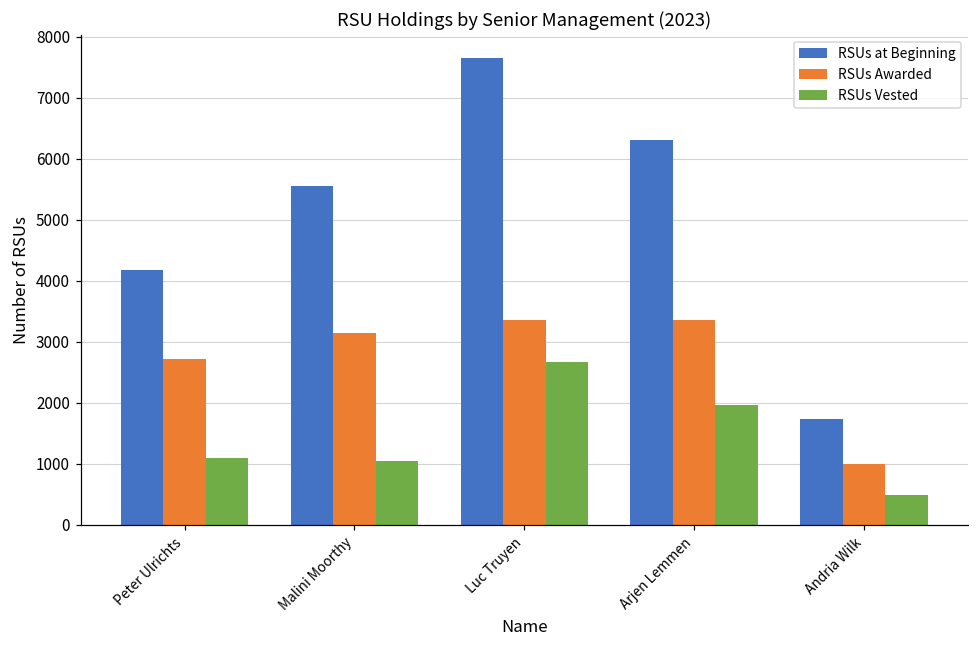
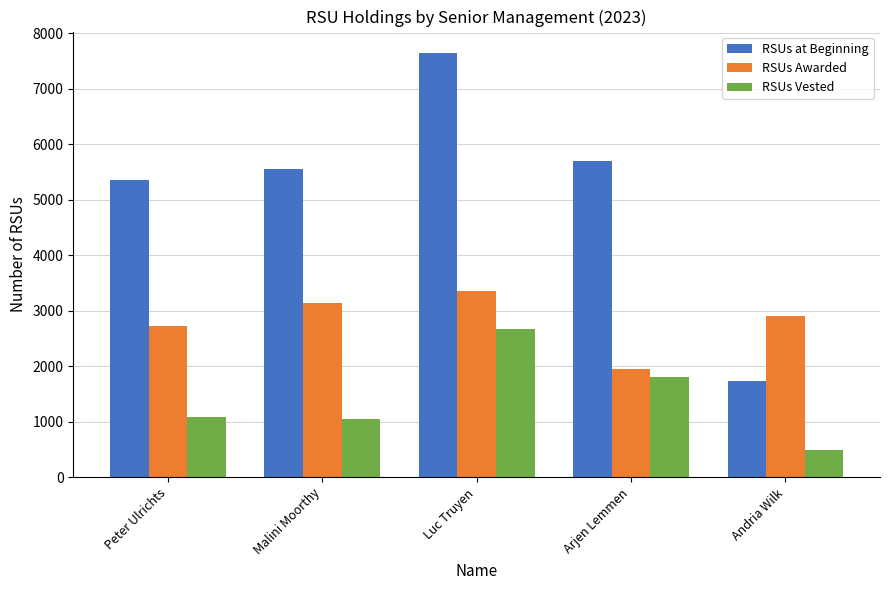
RSUs at Beginning, Peter Ulrichts: 4200 -> 5400
RSUs at Beginning, Arjen Lemmen: 6300 -> 5700
RSUs Awarded, Arjen Lemmen: 3400 -> 2000
RSUs Vested, Arjen Lemmen: 2000 -> 1800
RSUs Awarded, Andria Wilk: 1000 -> 2900
